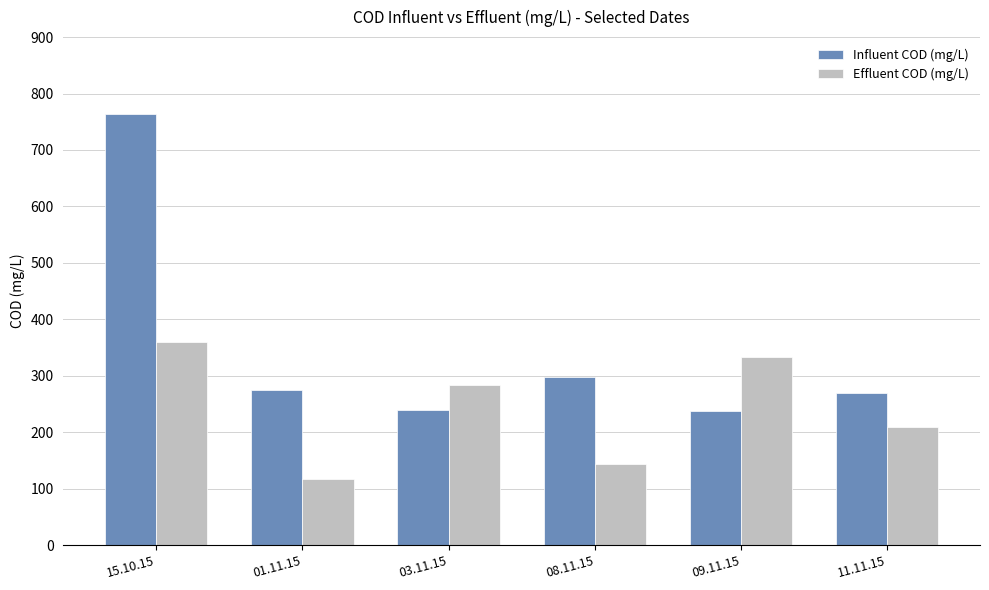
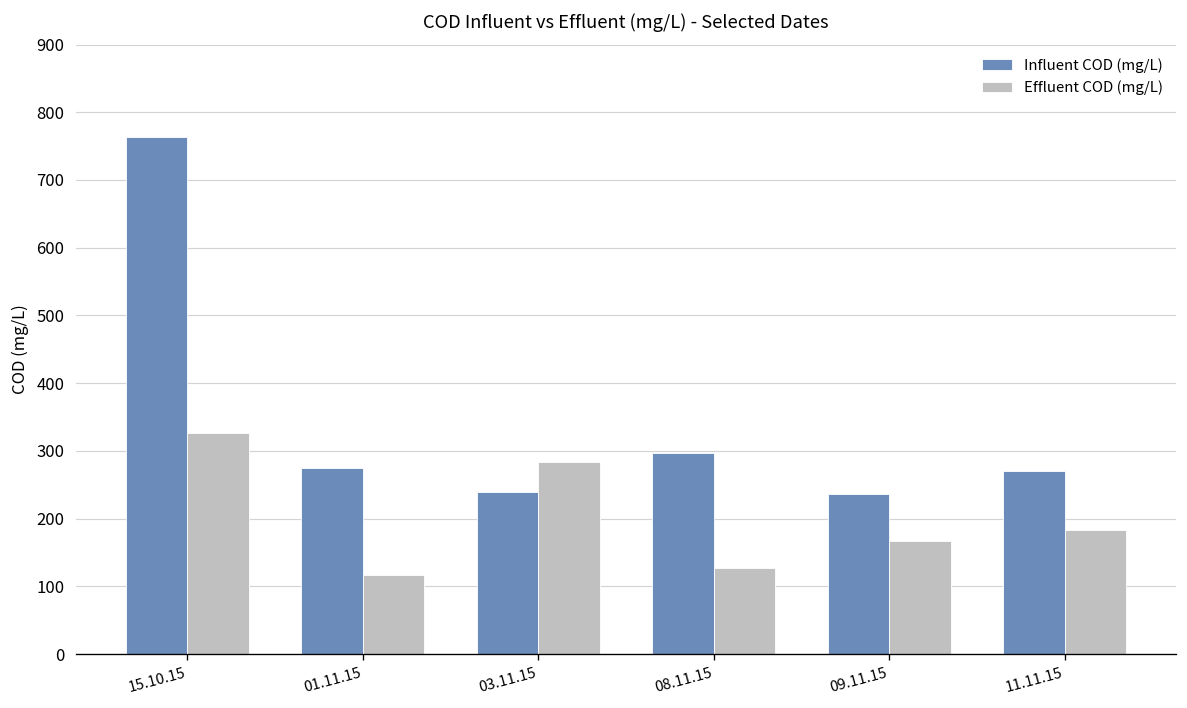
Effluent COD (mg/L), 15.10.15: 360 -> 330
Effluent COD (mg/L), 08.11.15: 140 -> 130
Effluent COD (mg/L), 09.11.15: 330 -> 170
Effluent COD (mg/L), 11.11.15: 210 -> 180
